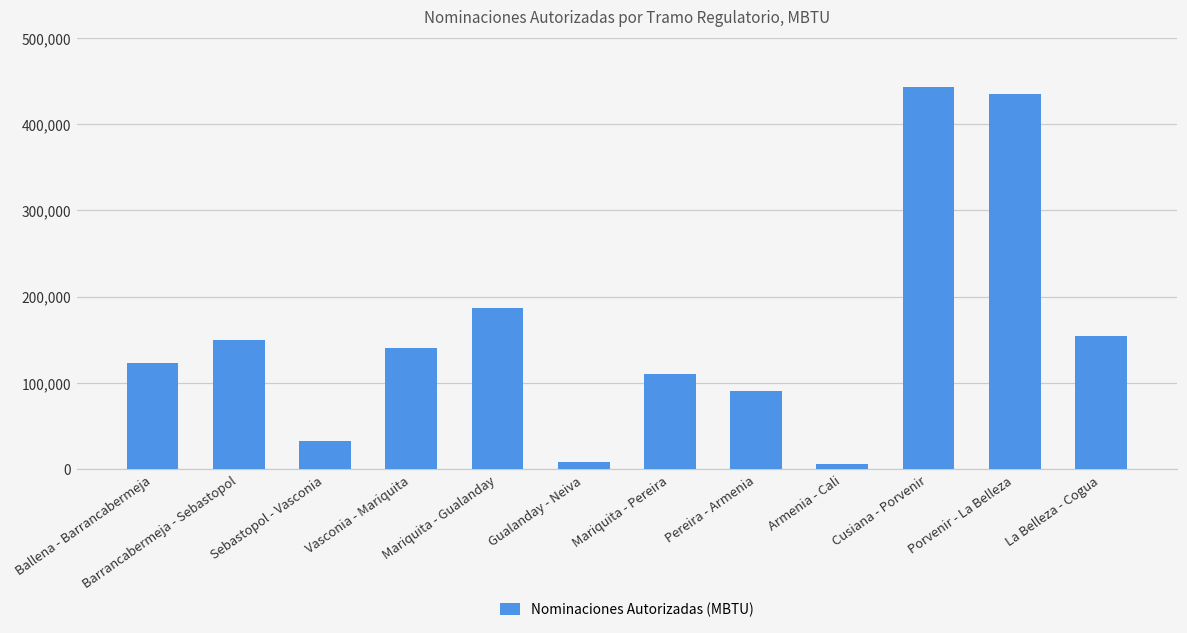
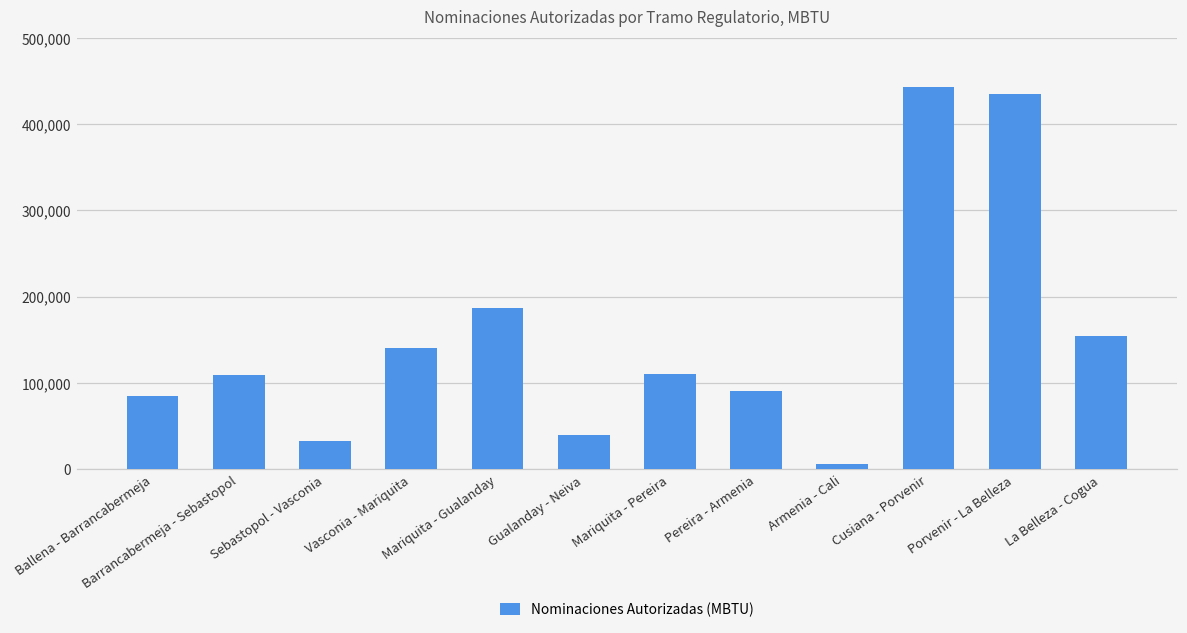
Ballena - Barrancabermeja: 120,000 -> 80,000
Barrancabermeja - Sebastopol: 150,000 -> 110,000
Gualanday - Neiva: 10,000 -> 40,000
